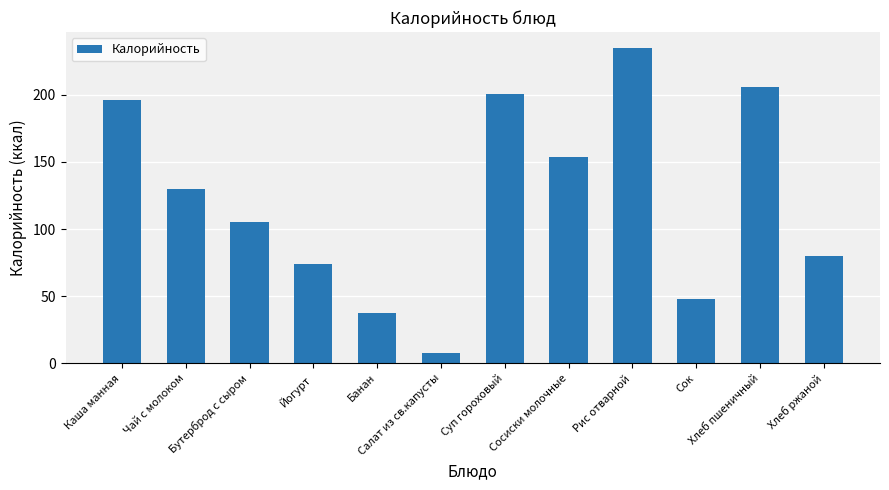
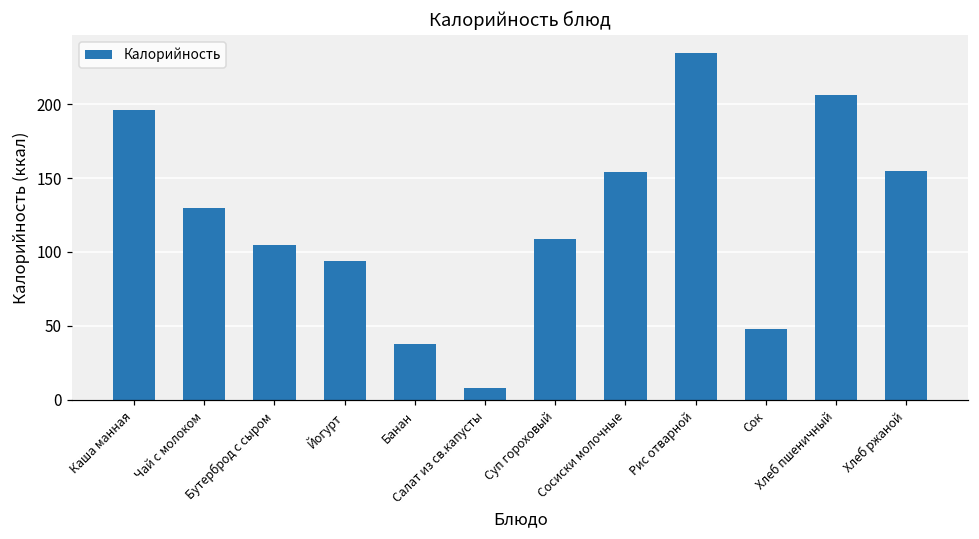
Йогурт: 74 -> 94
Суп гороховый: 200 -> 109
Хлеб ржаной: 80 -> 155
